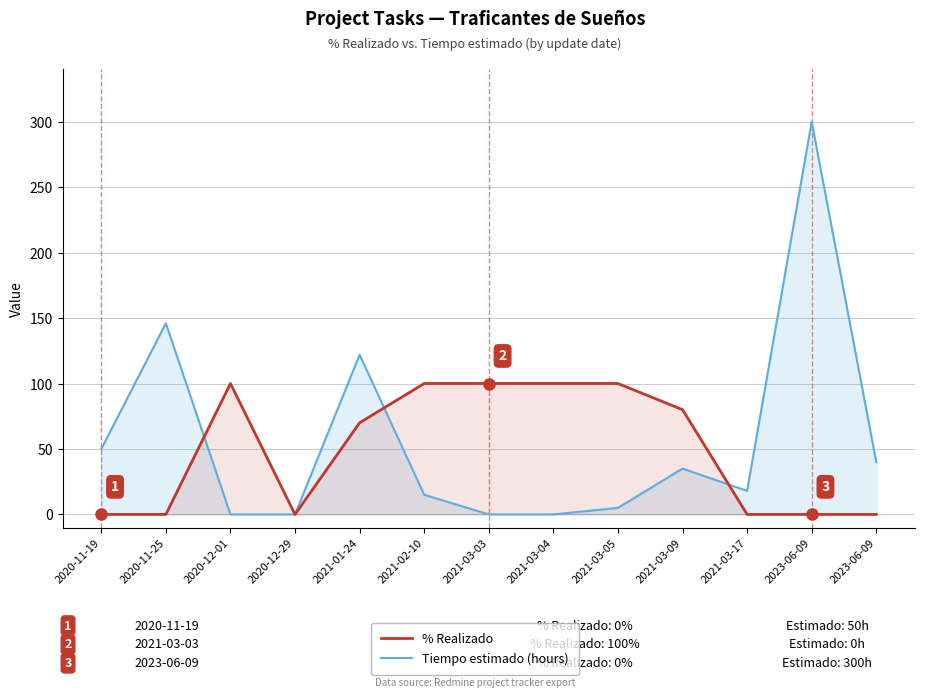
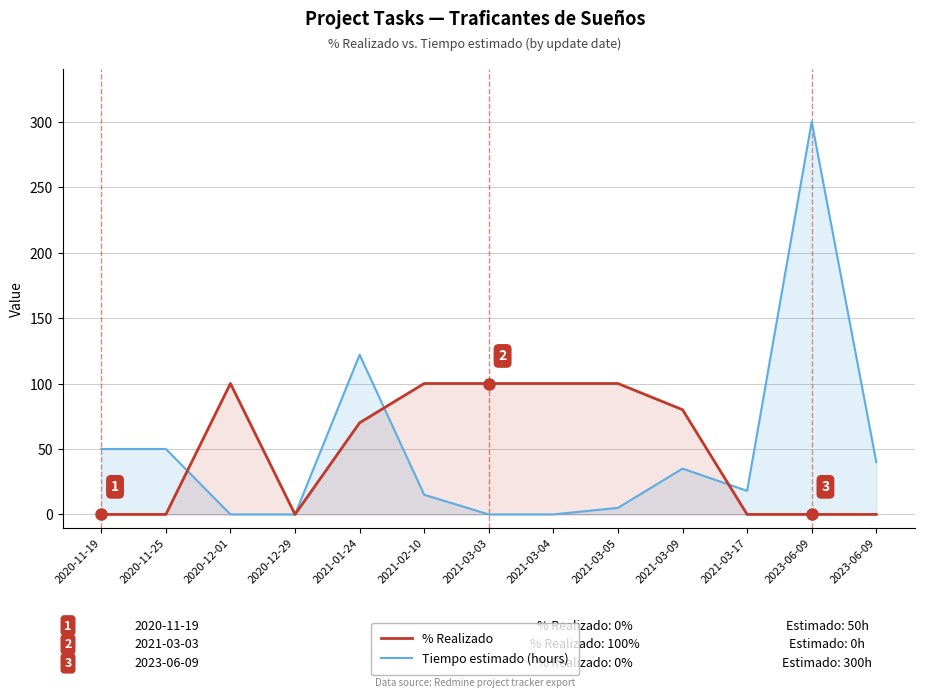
Tiempo estimado (hours), 2020-11-25: 146 -> 50
